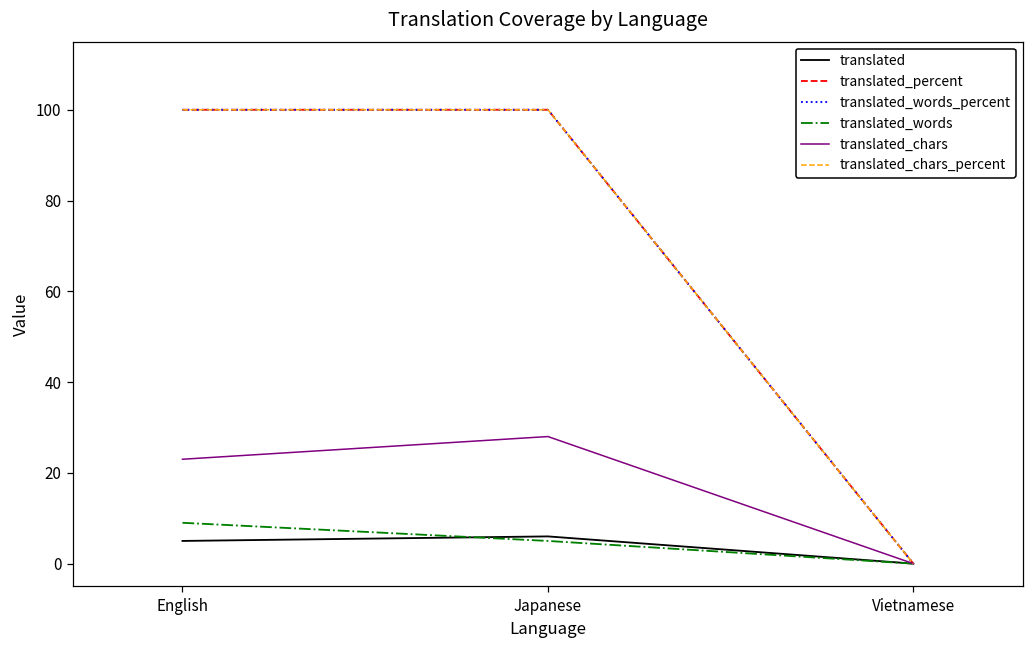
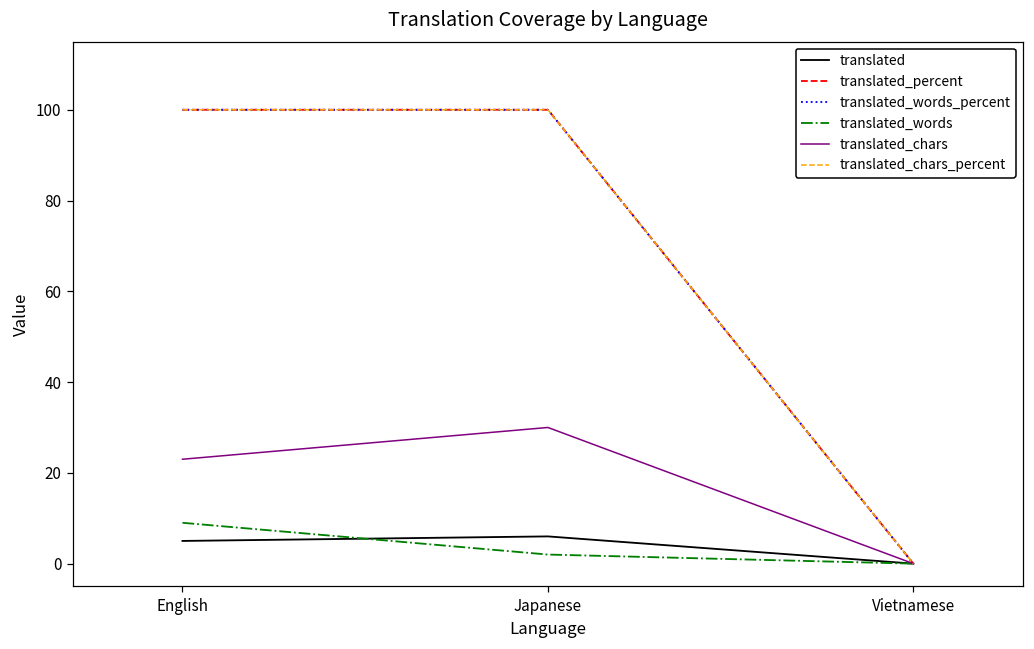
translated_words, Japanese: 5 -> 2
translated_chars, Japanese: 28 -> 30
